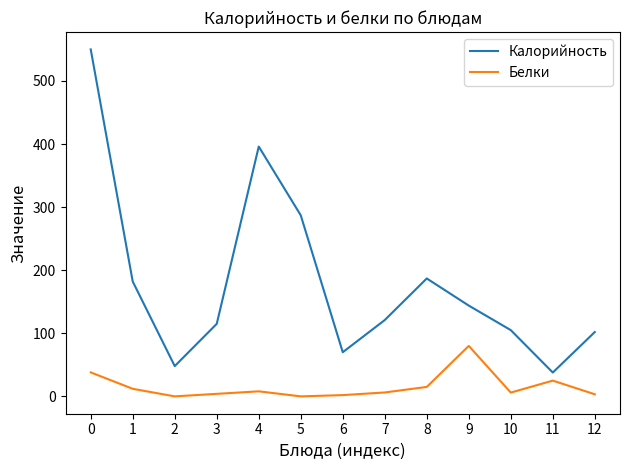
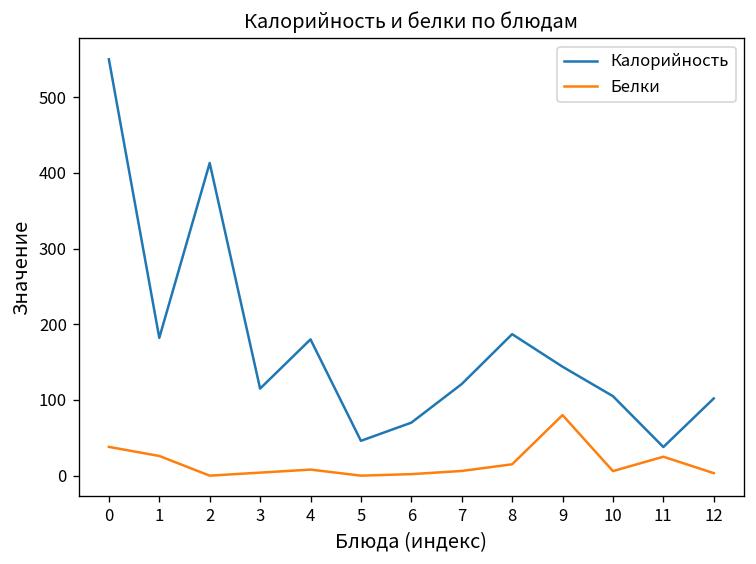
Белки, 1: 10 -> 30
Калорийность, 2: 50 -> 410
Калорийность, 4: 400 -> 180
Калорийность, 5: 290 -> 50
